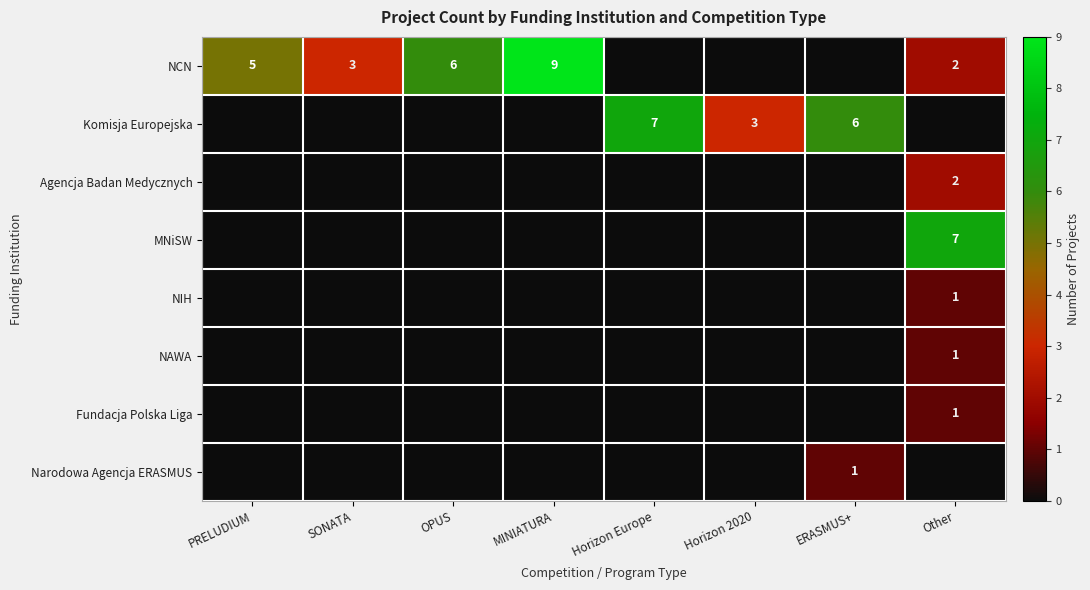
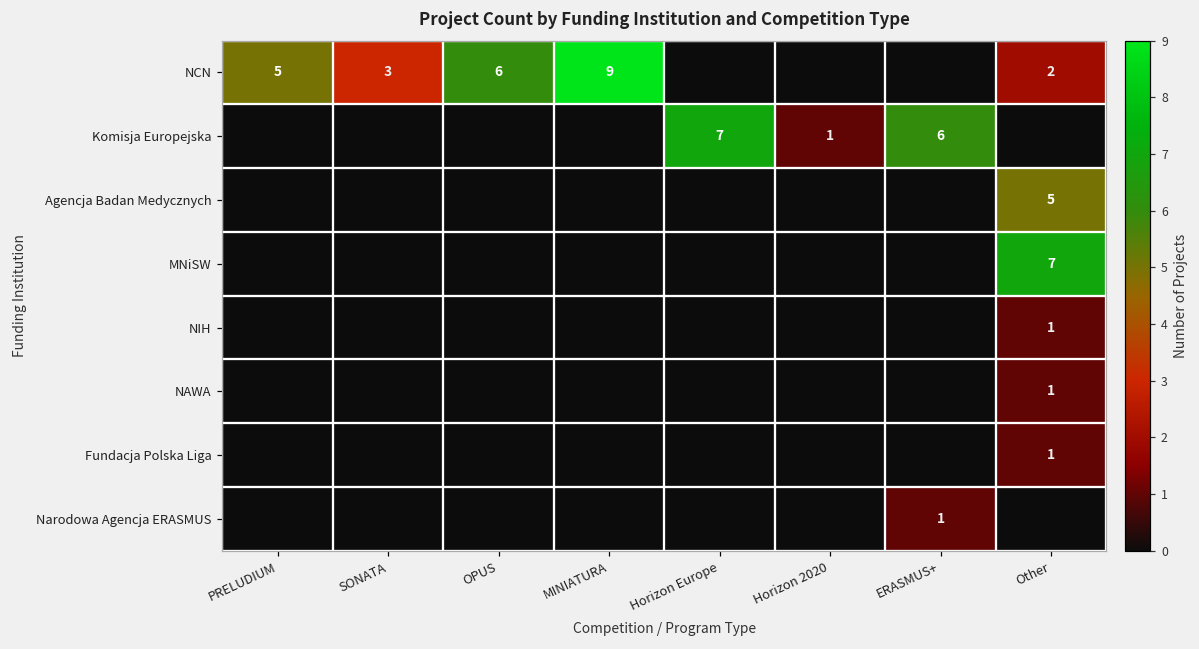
Komisja Europejska, Horizon 2020: 3 -> 1
Agencja Badan Medycznych, Other: 2 -> 5
